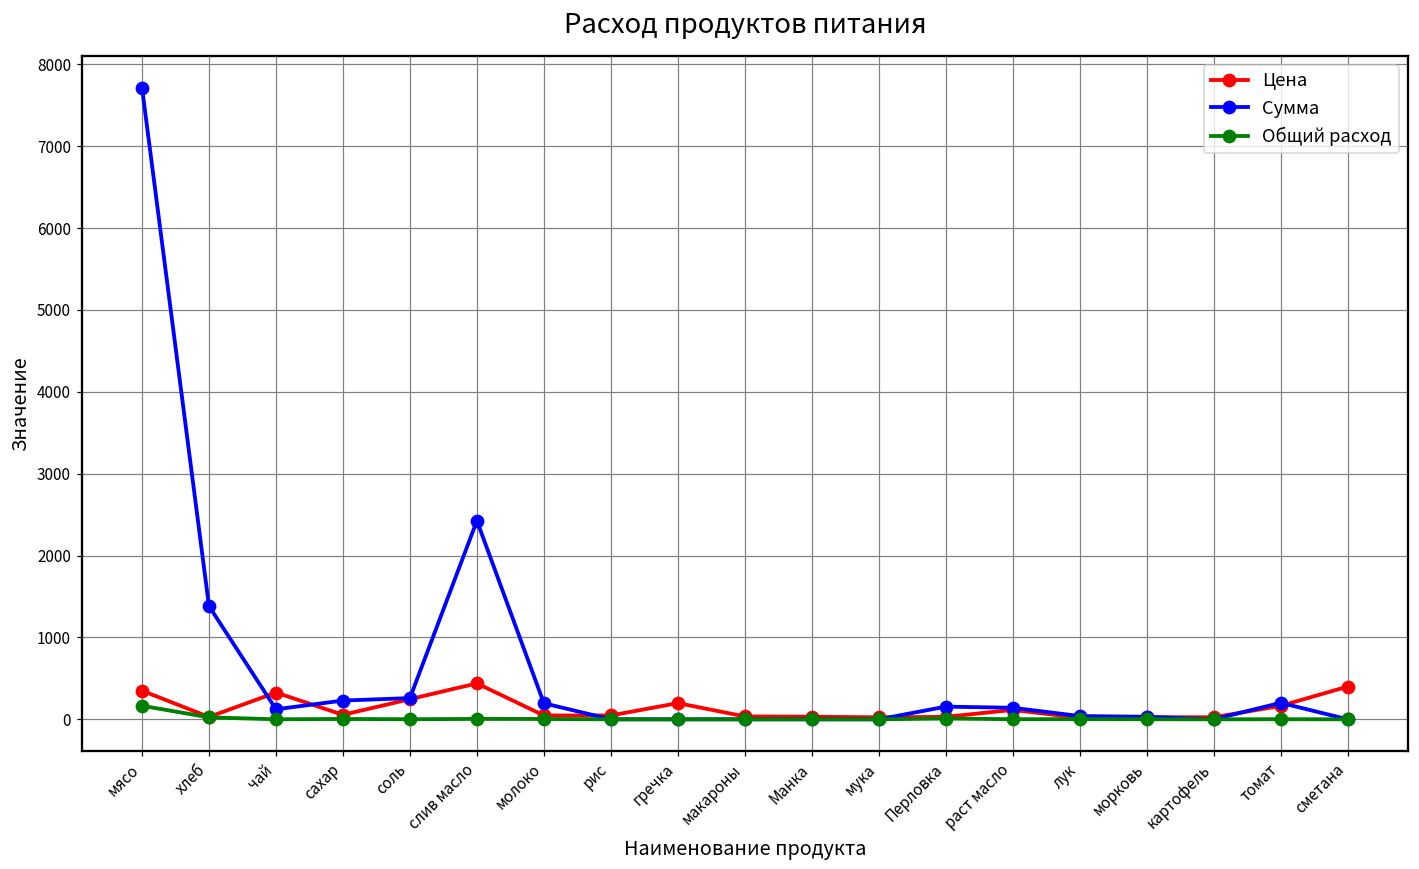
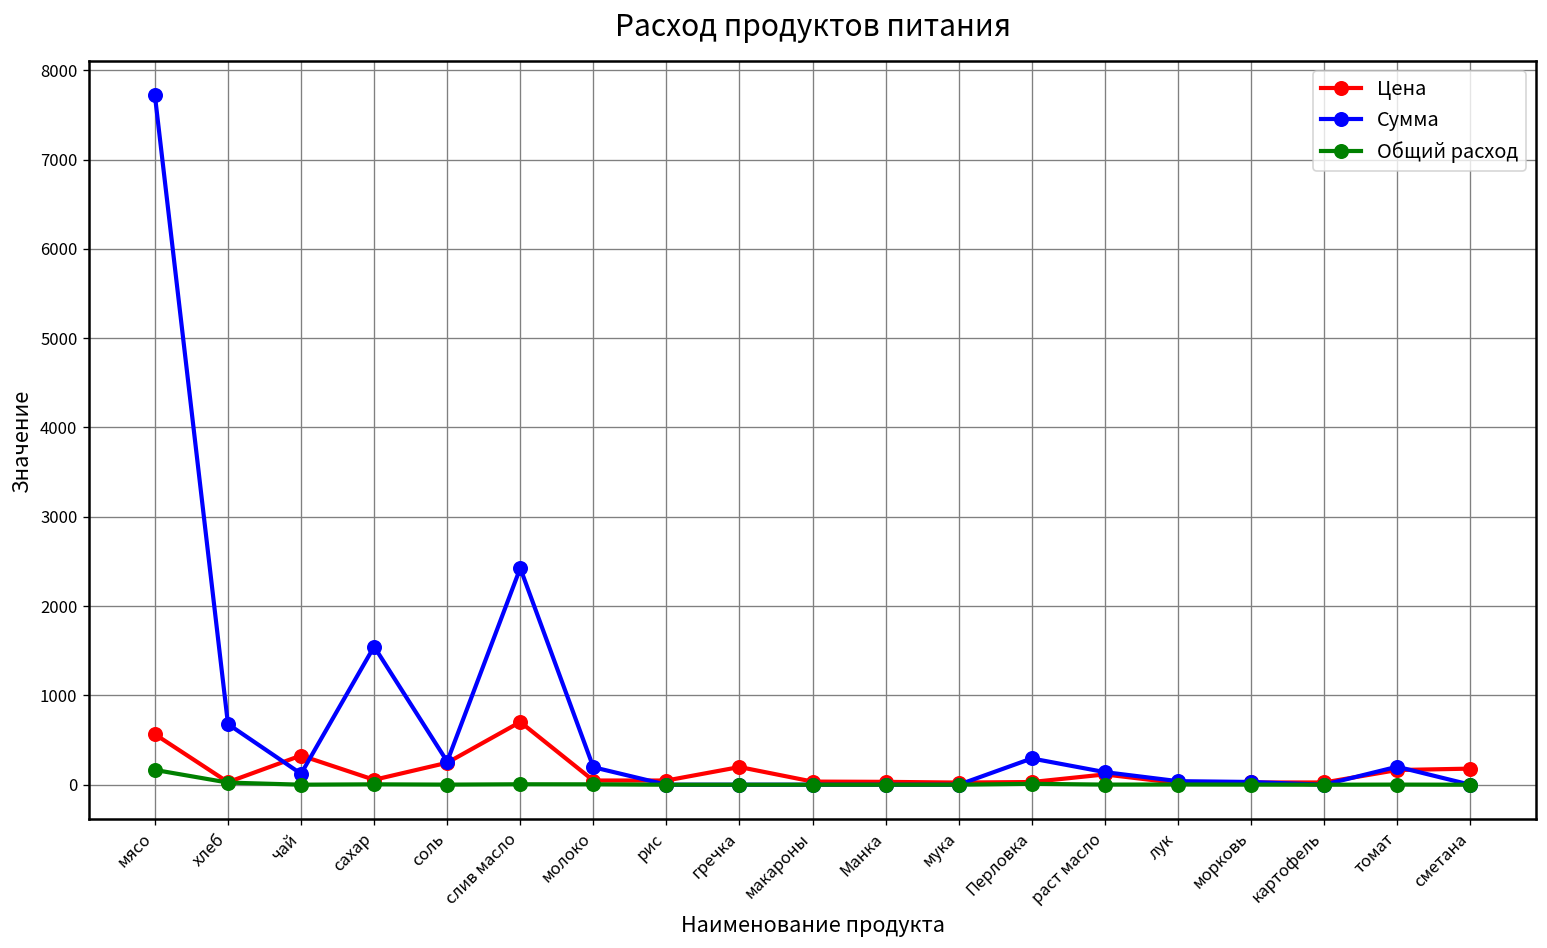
Цена, мясо: 400 -> 600
Сумма, хлеб: 1400 -> 700
Сумма, сахар: 200 -> 1500
Цена, слив масло: 400 -> 700
Сумма, Перловка: 200 -> 300
Цена, сметана: 400 -> 200
